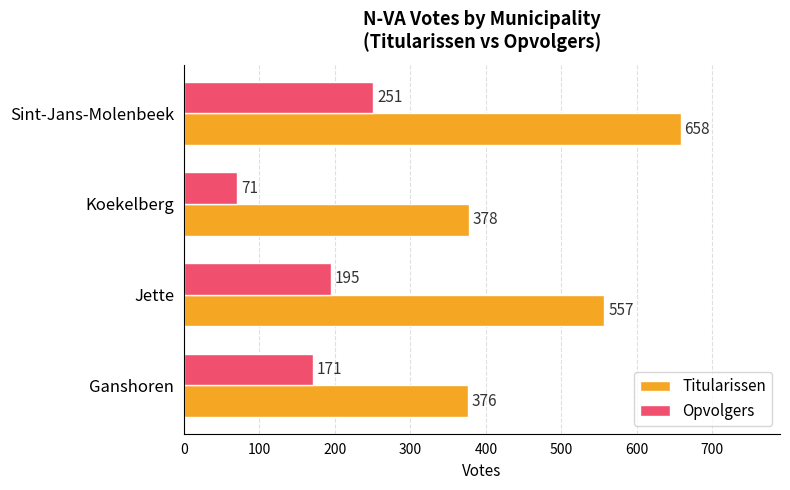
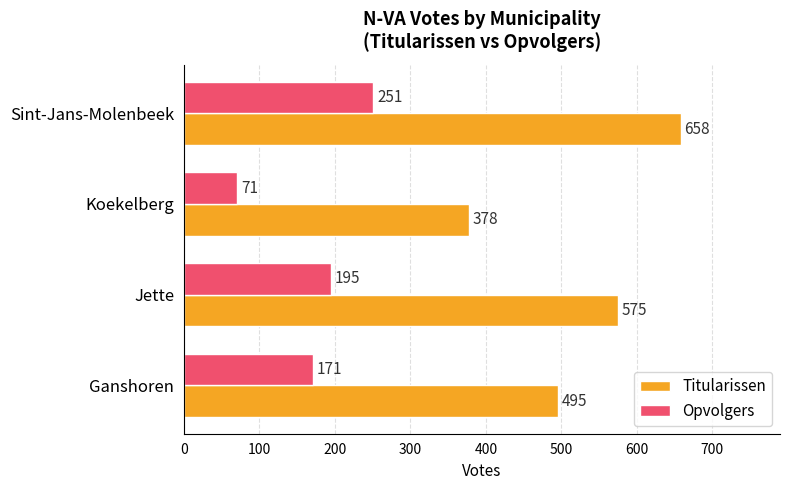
Titularissen, Jette: 557 -> 575
Titularissen, Ganshoren: 376 -> 495
